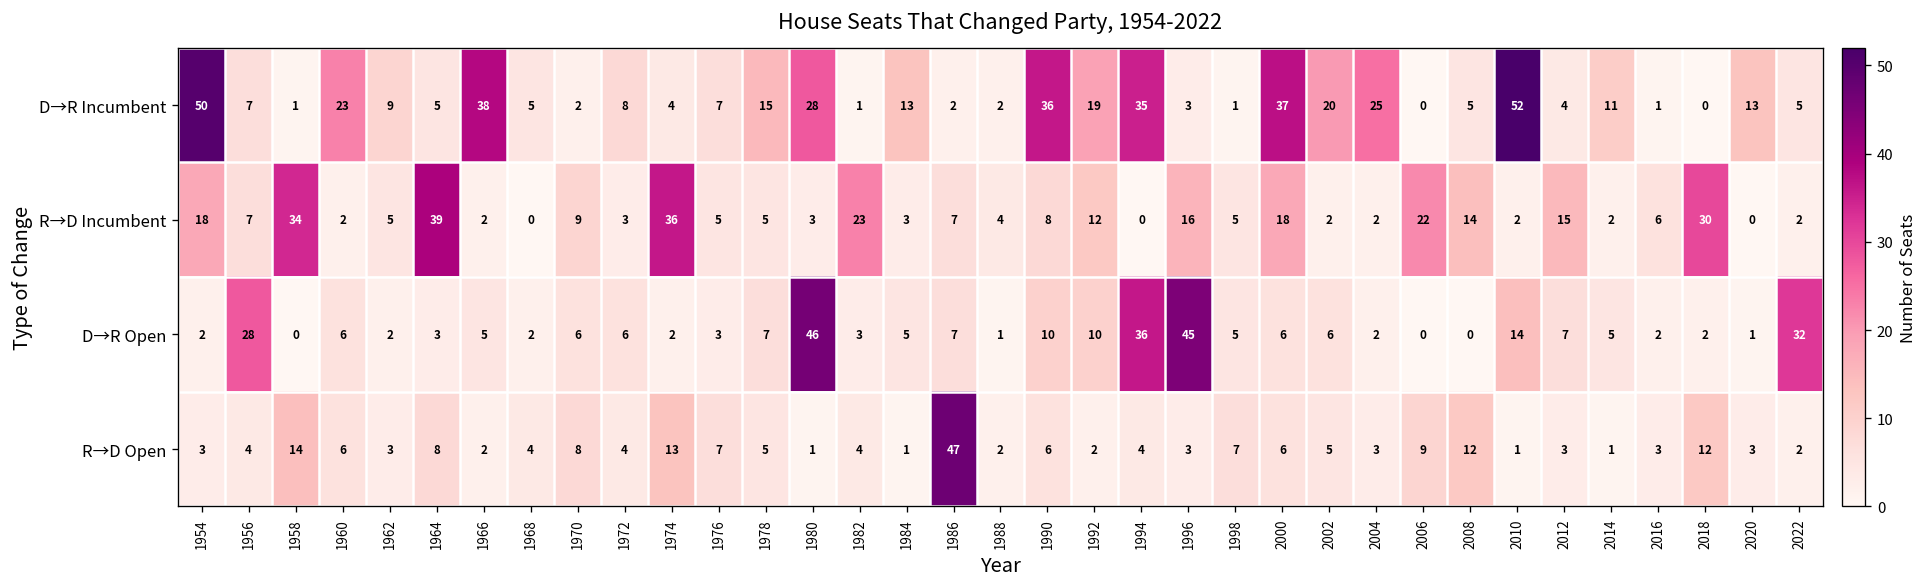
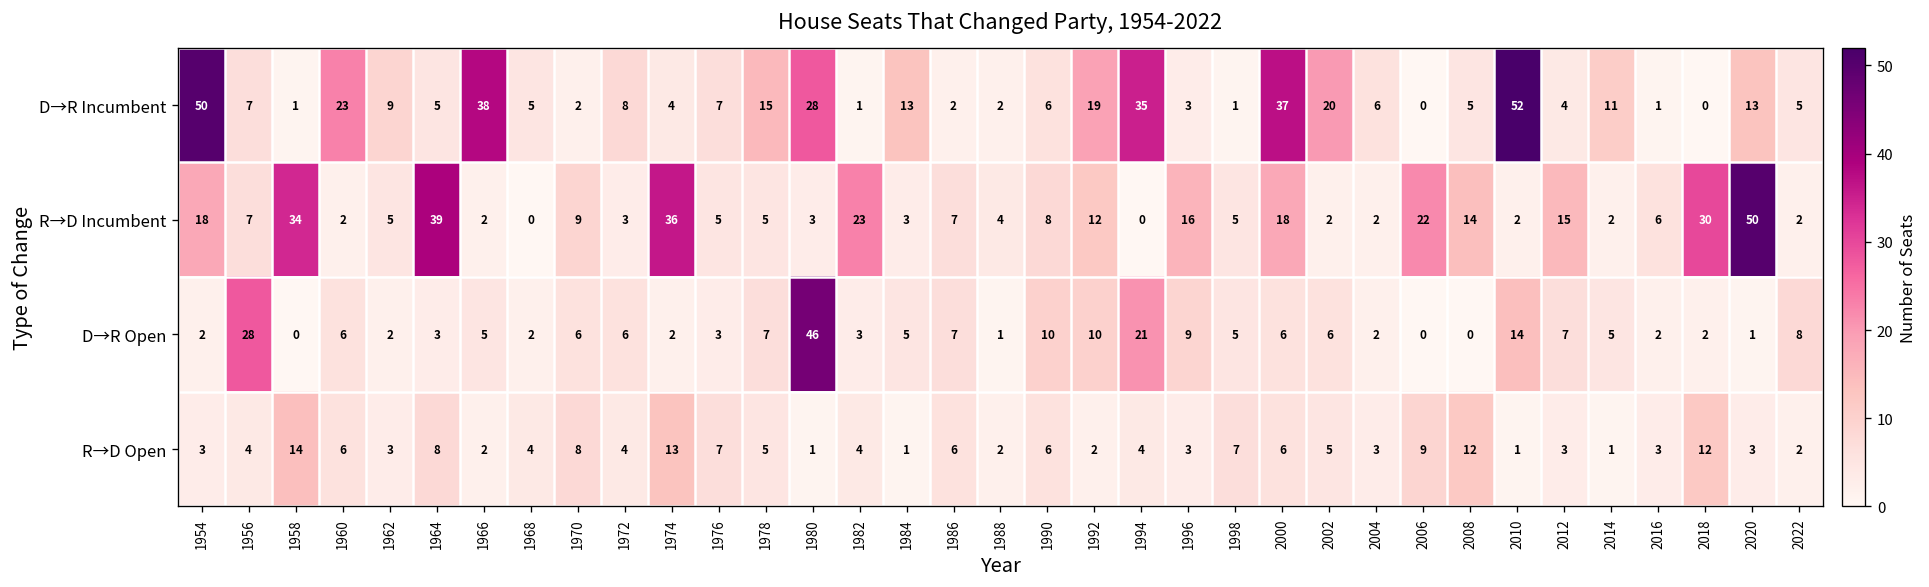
D→R Incumbent, 1990: 36 -> 6
D→R Incumbent, 2004: 25 -> 6
R→D Incumbent, 2020: 0 -> 50
D→R Open, 1994: 36 -> 21
D→R Open, 1996: 45 -> 9
D→R Open, 2022: 32 -> 8
R→D Open, 1986: 47 -> 6
